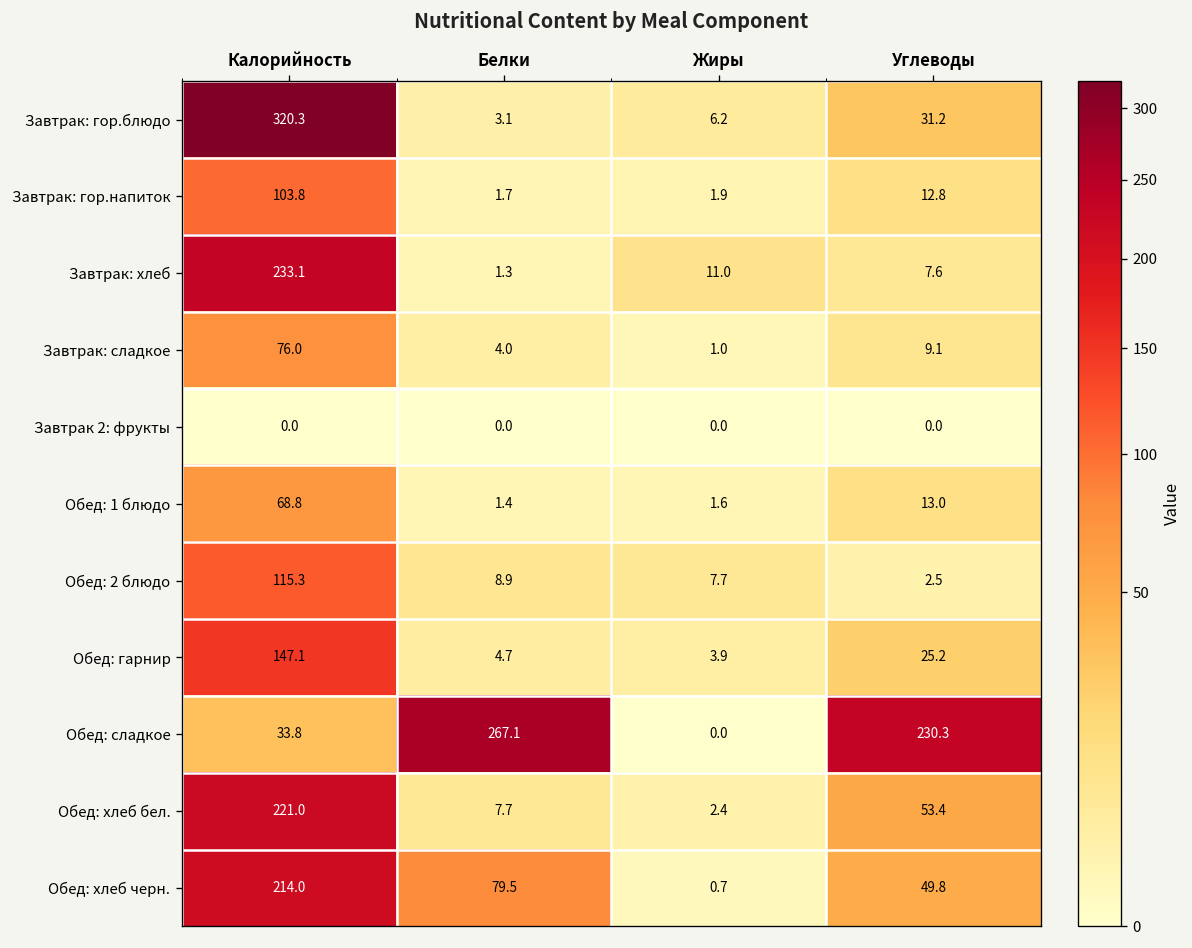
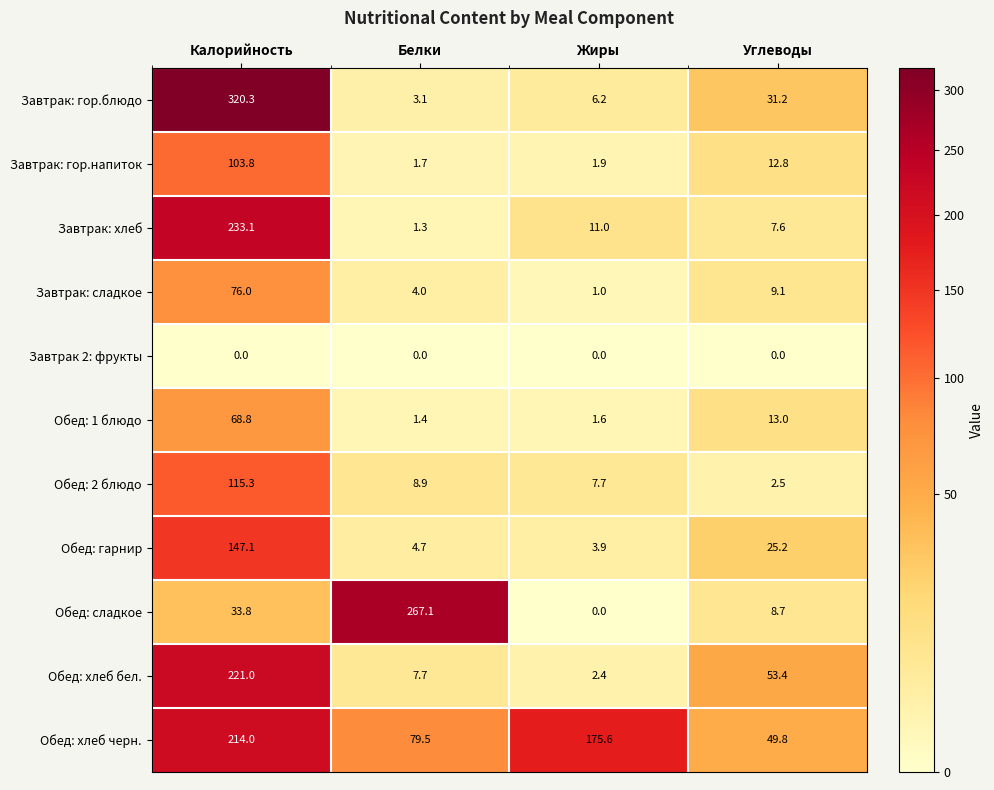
Обед: сладкое, Углеводы: 230.3 -> 8.7
Обед: хлеб черн., Жиры: 0.7 -> 175.6
